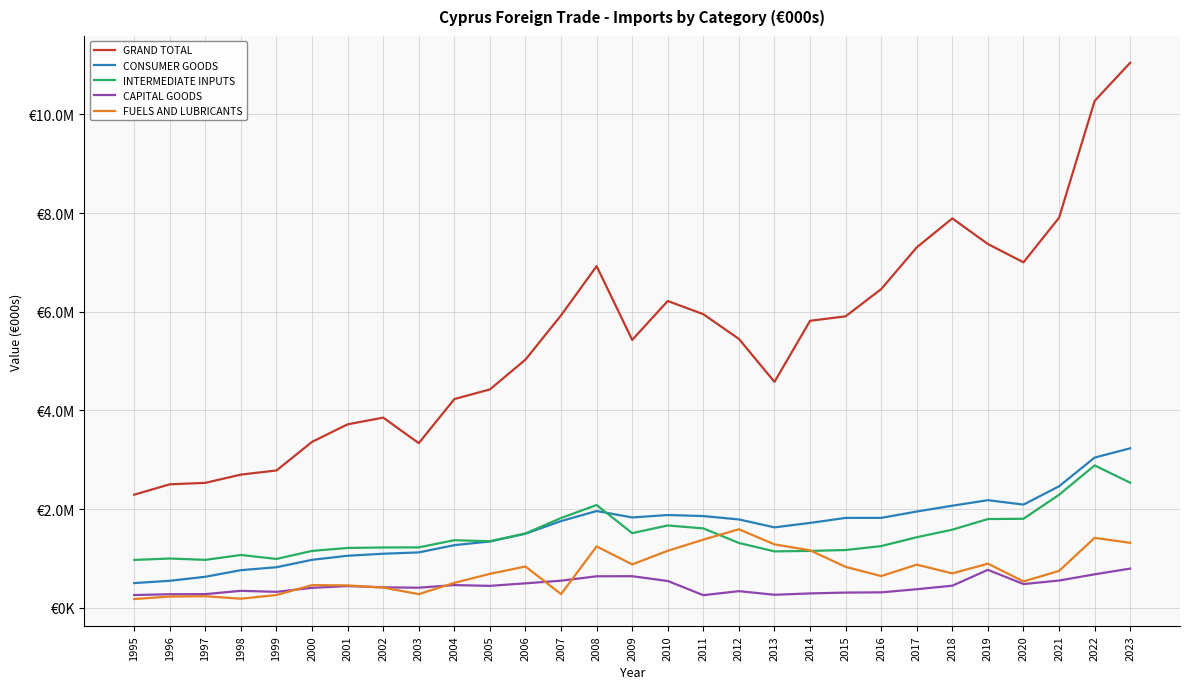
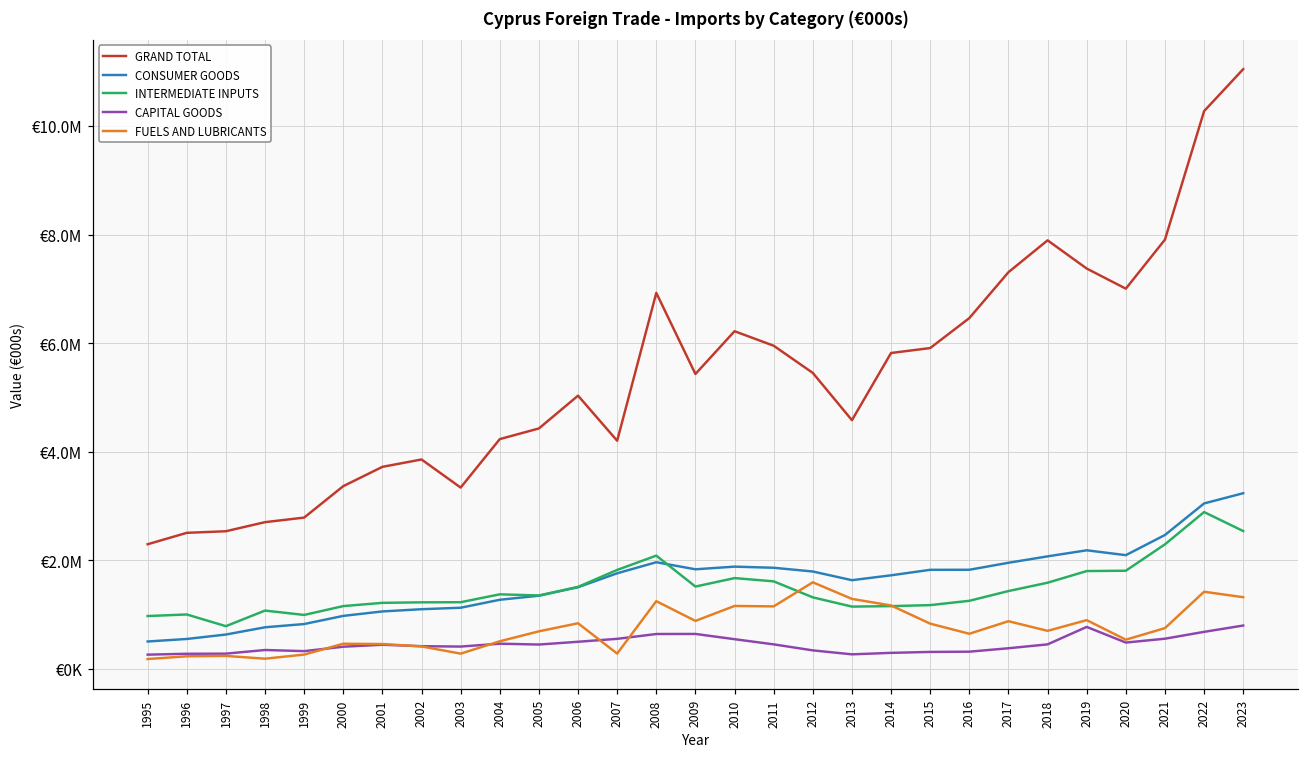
INTERMEDIATE INPUTS, 1997: €1000000 -> €800000
GRAND TOTAL, 2007: €5900000 -> €4200000
CAPITAL GOODS, 2011: €300000 -> €400000
FUELS AND LUBRICANTS, 2011: €1400000 -> €1100000
